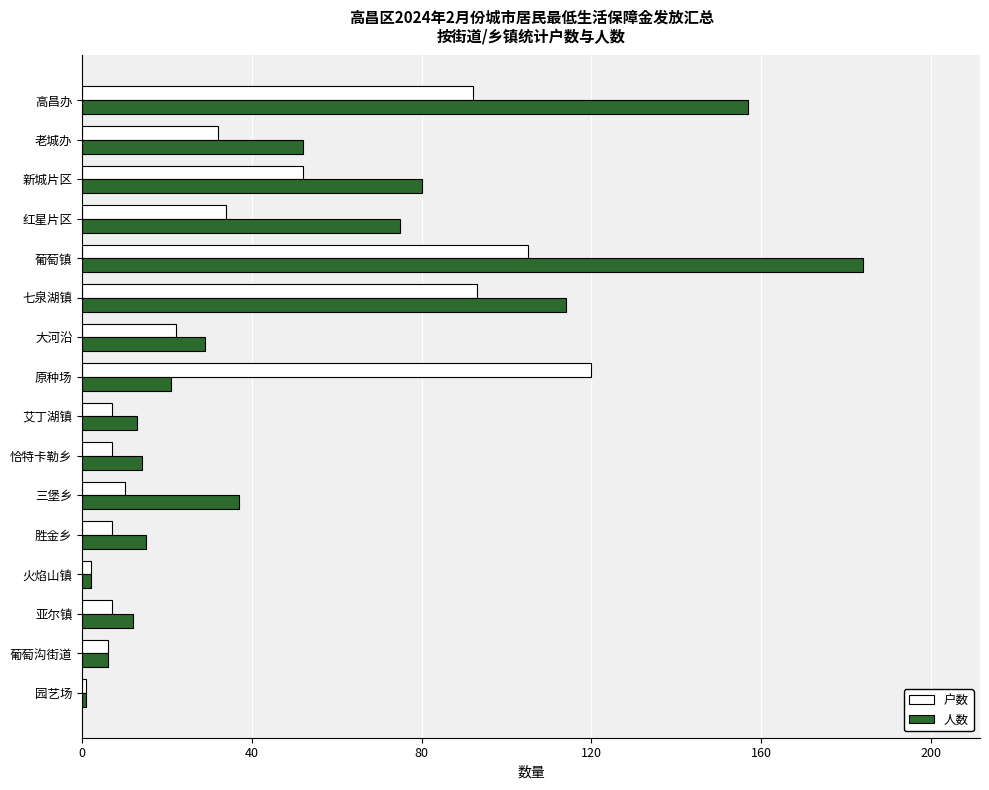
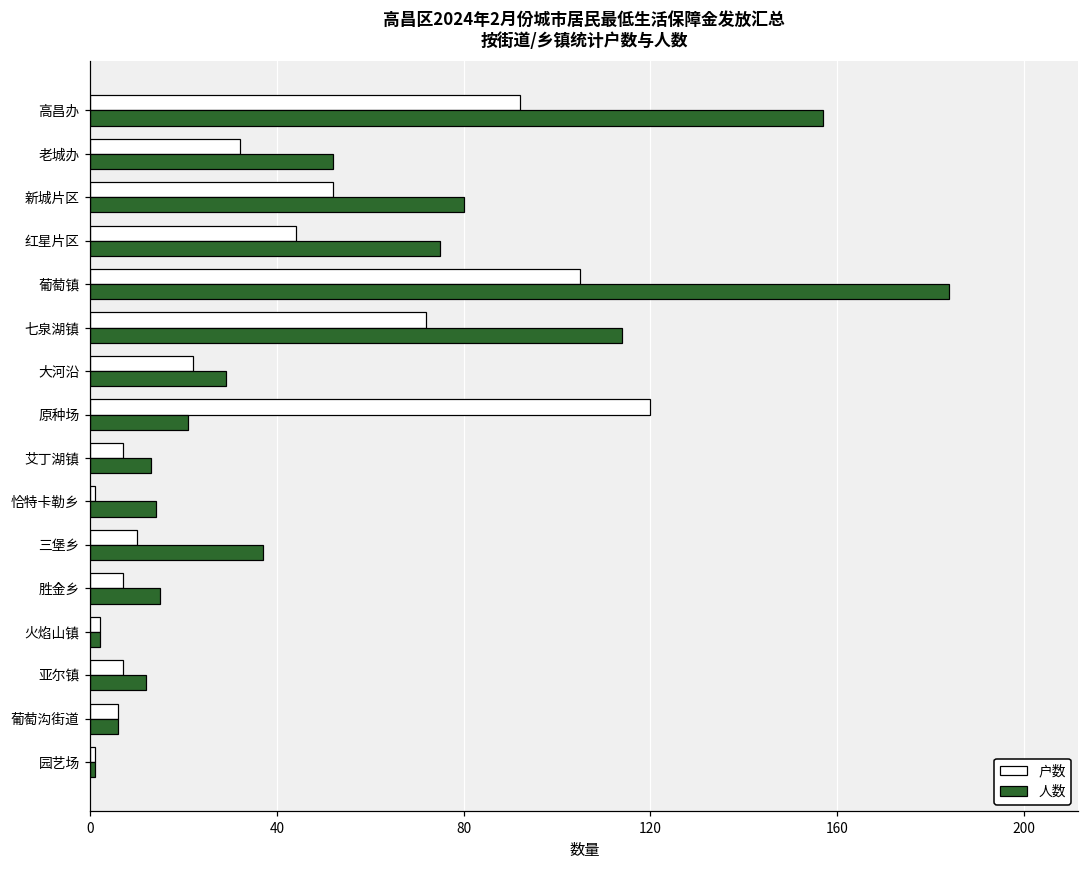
户数, 红星片区: 34 -> 44
户数, 七泉湖镇: 93 -> 72
户数, 恰特卡勒乡: 7 -> 1
